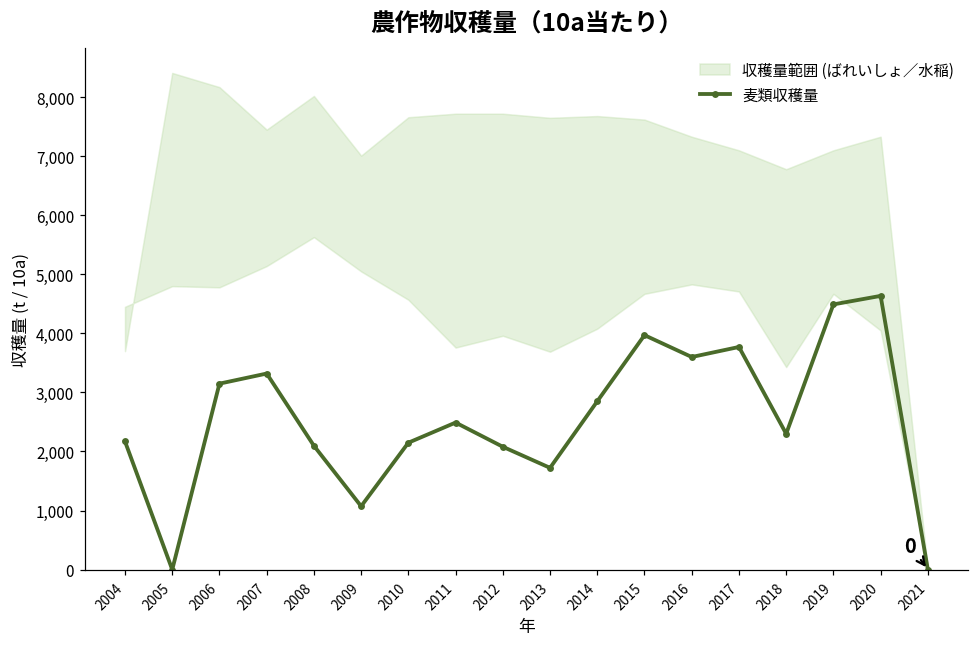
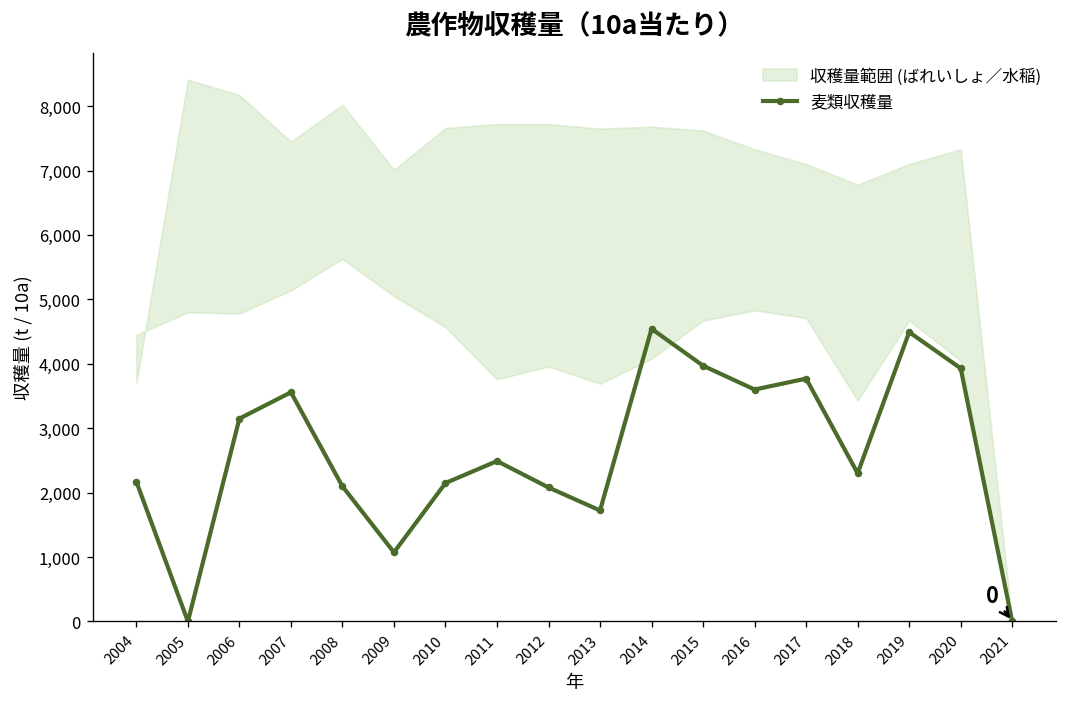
麦類収穫量, 2007: 3,300 -> 3,600
麦類収穫量, 2014: 2,900 -> 4,500
麦類収穫量, 2020: 4,600 -> 3,900
